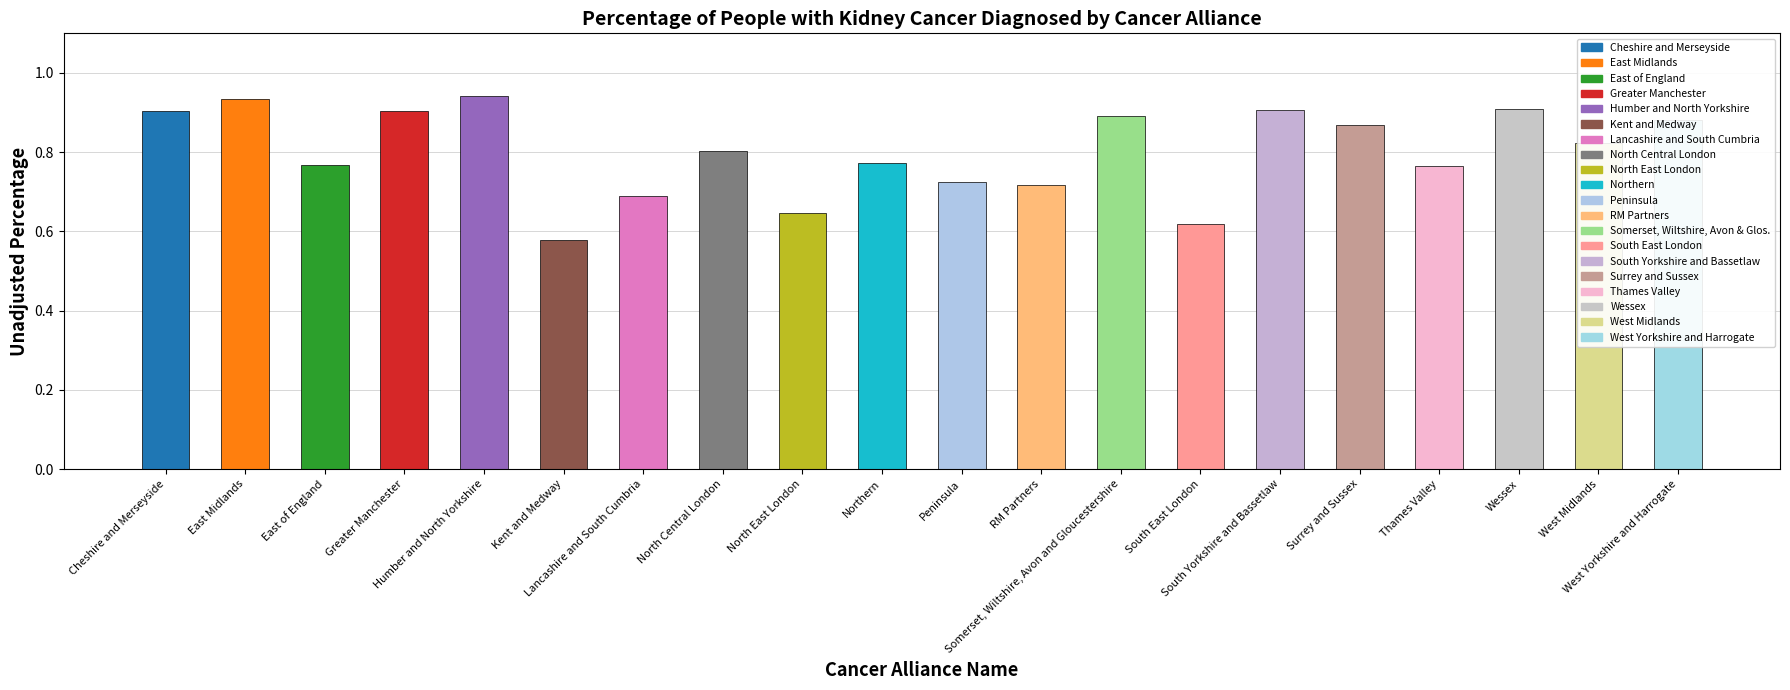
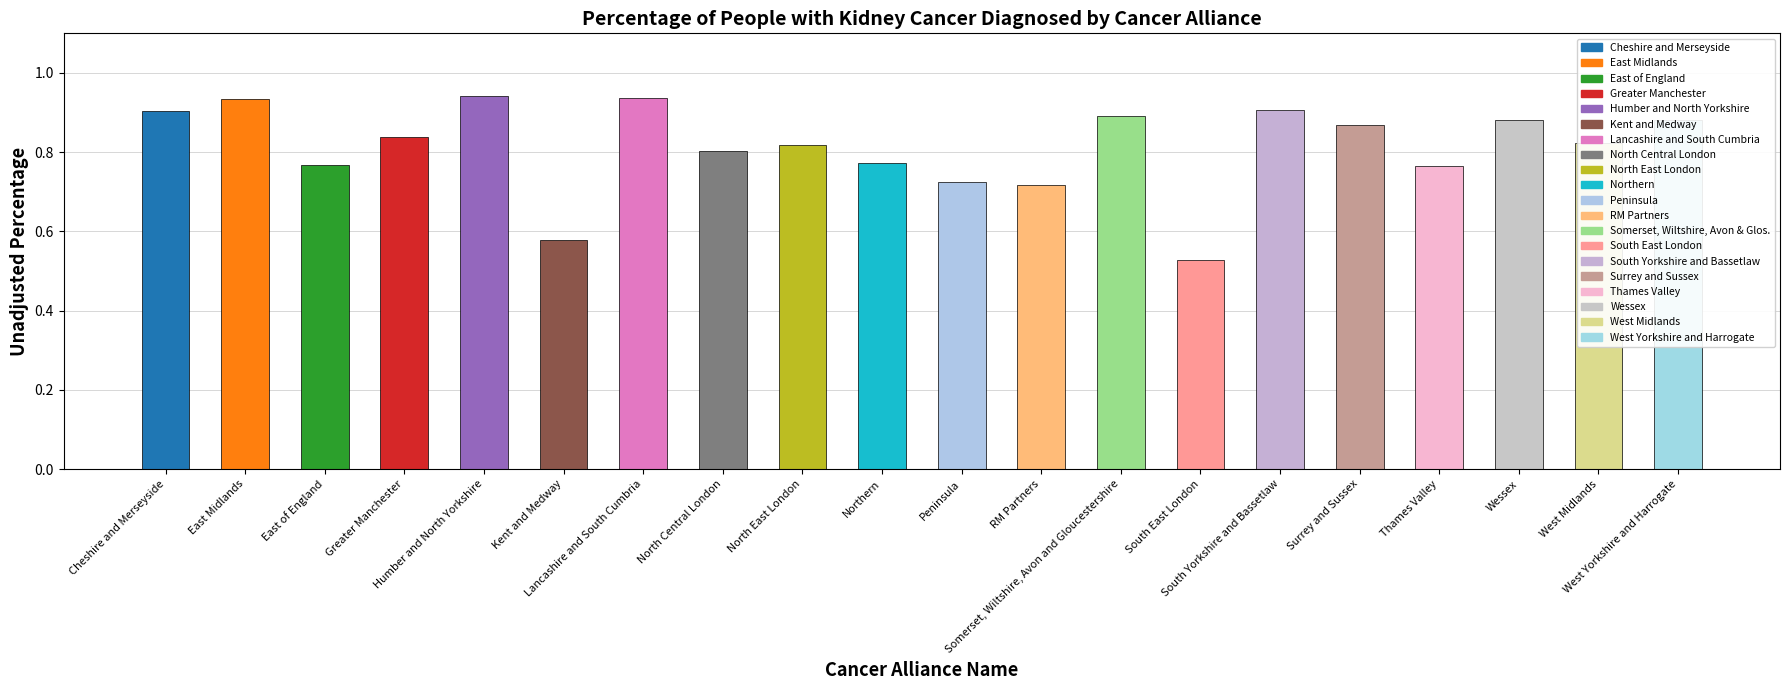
Greater Manchester: 0.90 -> 0.84
Lancashire and South Cumbria: 0.69 -> 0.94
North East London: 0.65 -> 0.82
South East London: 0.62 -> 0.53
Wessex: 0.91 -> 0.88
